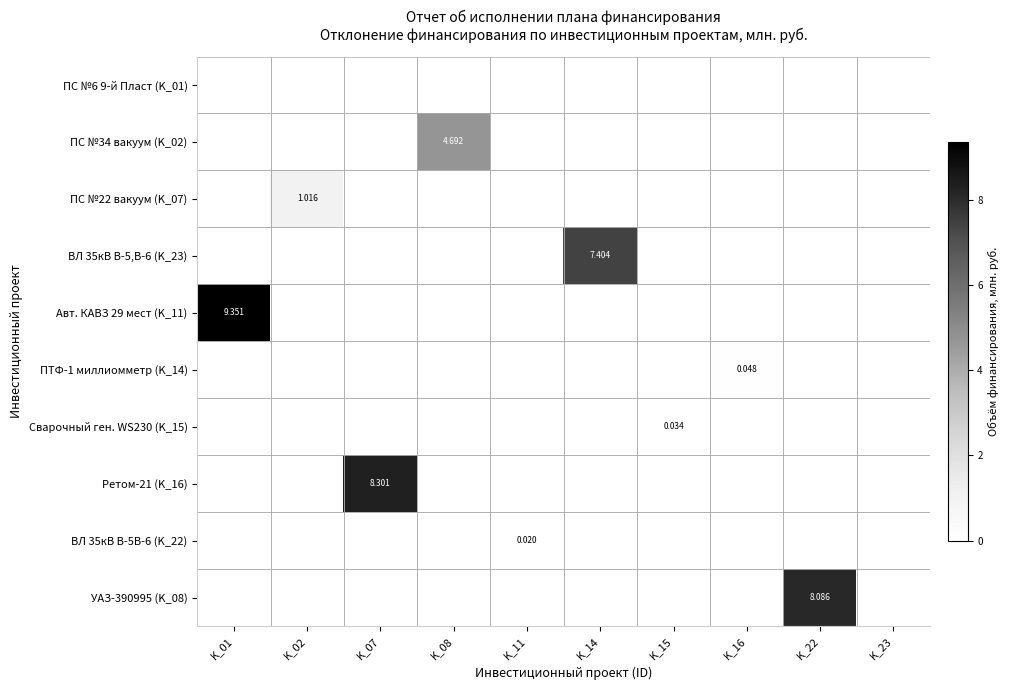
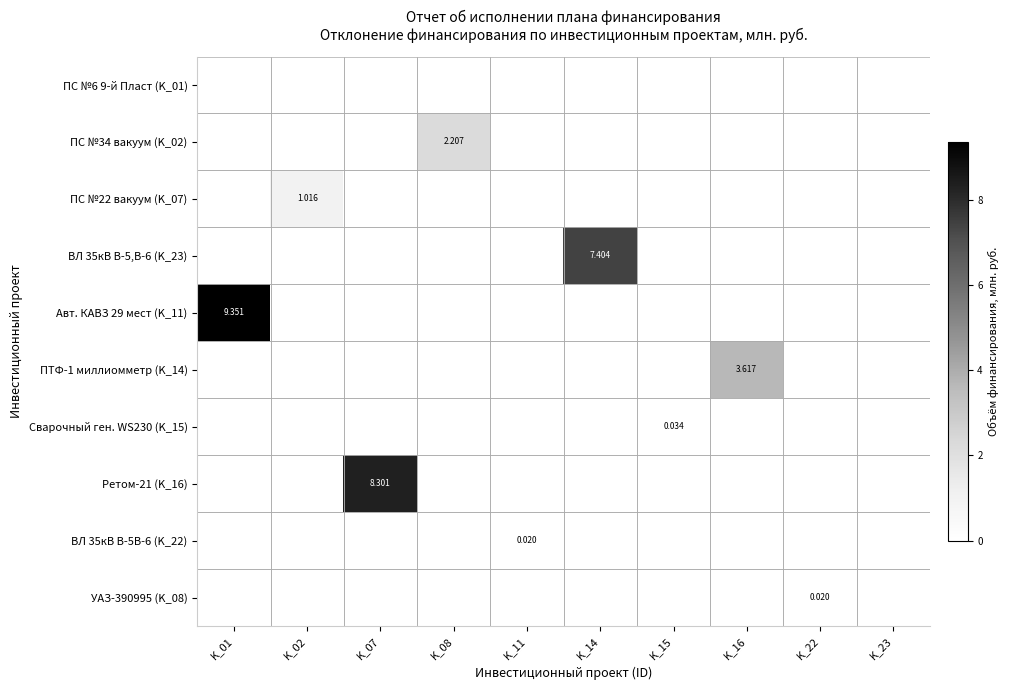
ПС №34 вакуум (K_02), K_08: 4.692 -> 2.207
ПТФ-1 миллиомметр (K_14), K_16: 0.048 -> 3.617
УАЗ-390995 (K_08), K_22: 8.086 -> 0.020
